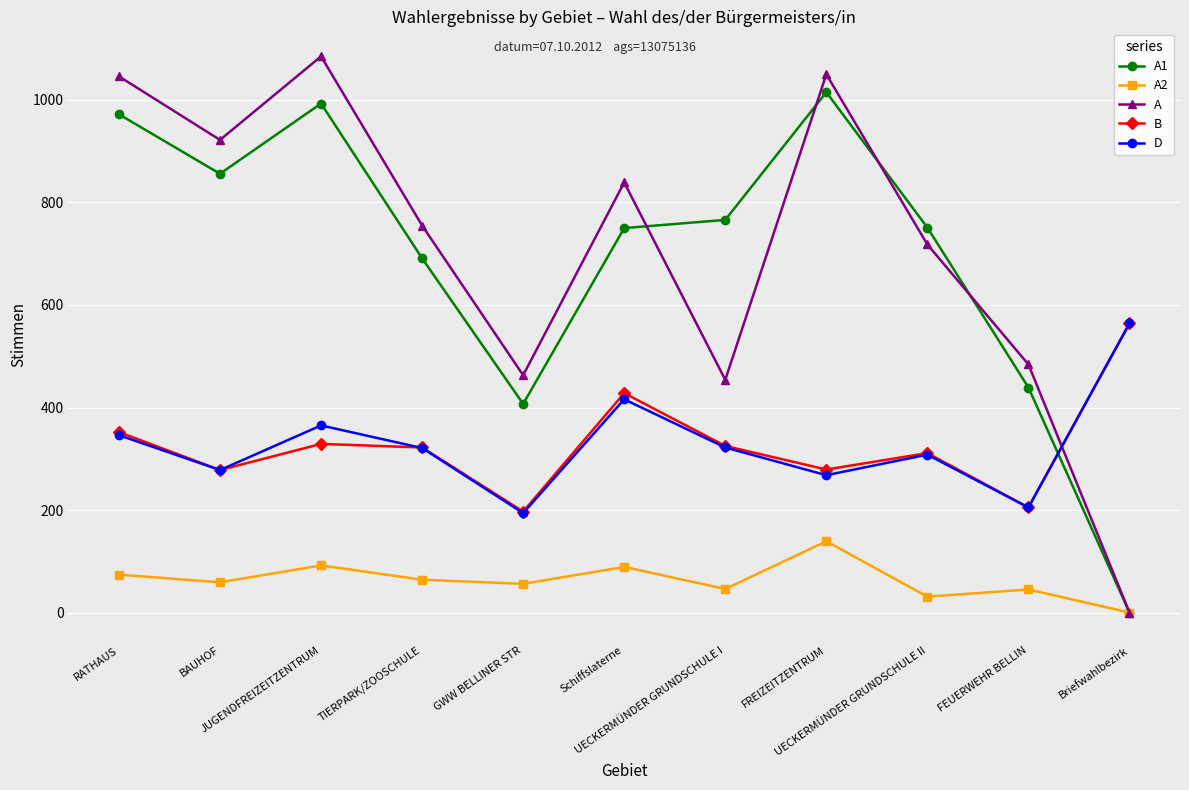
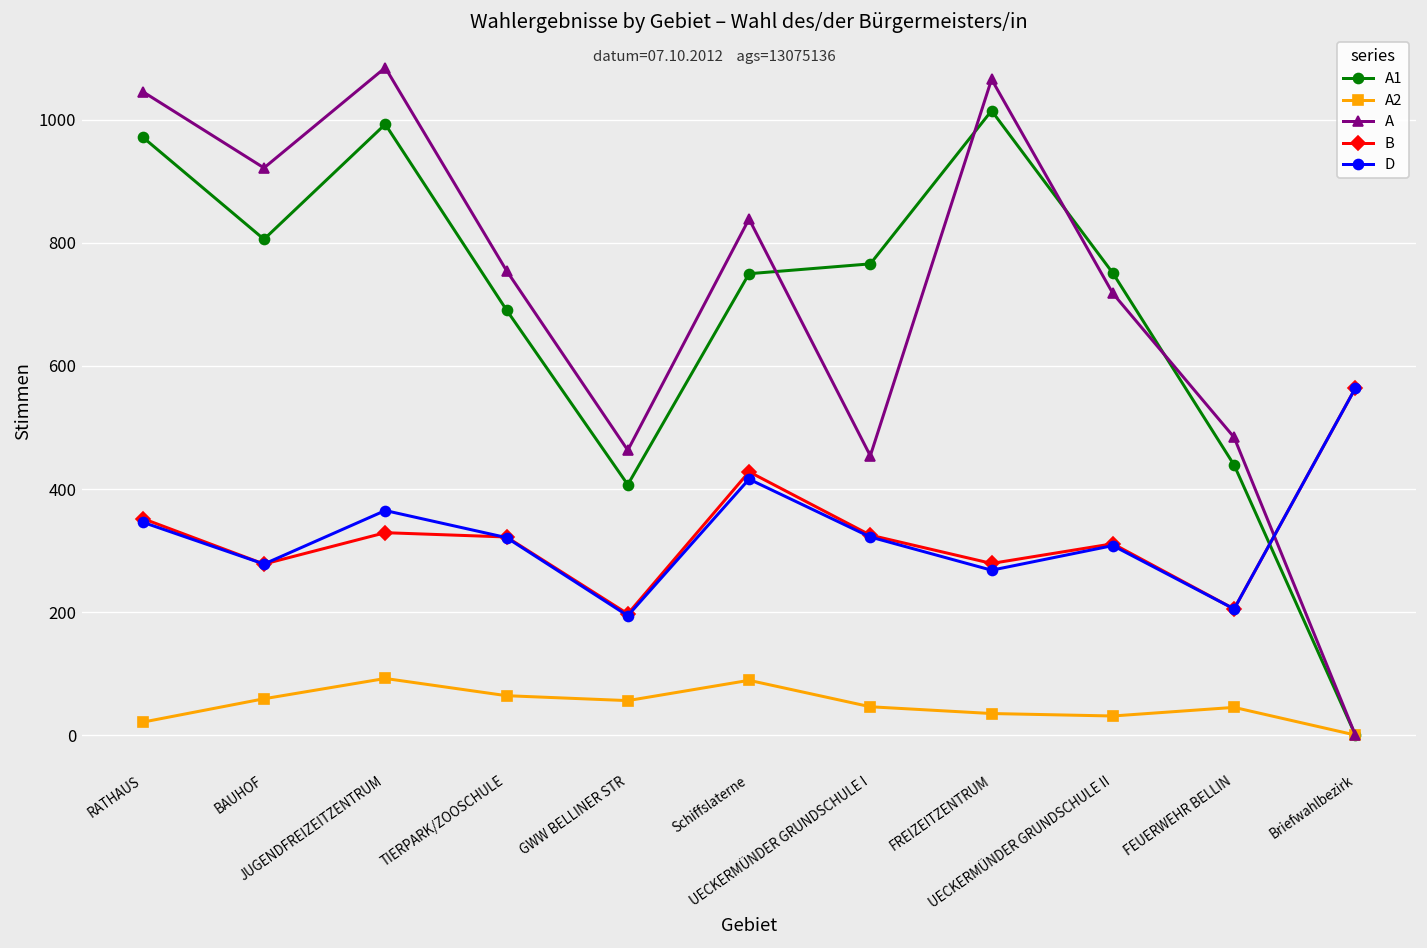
A2, RATHAUS: 70 -> 20
A1, BAUHOF: 860 -> 810
A2, FREIZEITZENTRUM: 140 -> 40
A, FREIZEITZENTRUM: 1050 -> 1070
